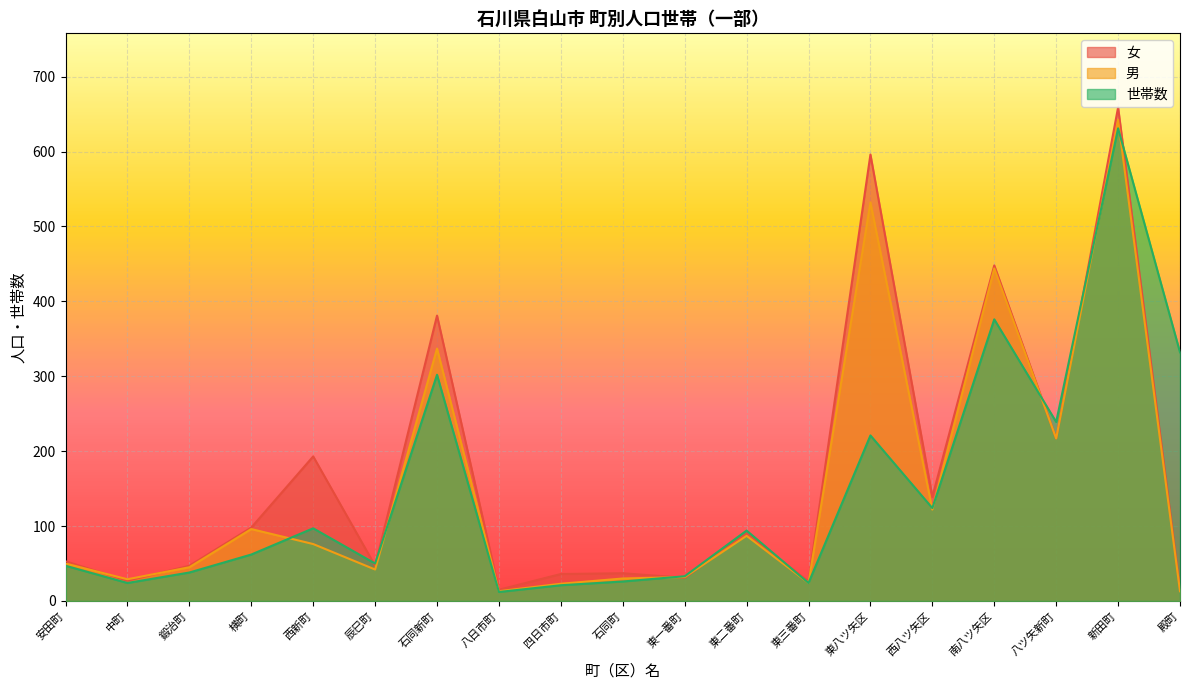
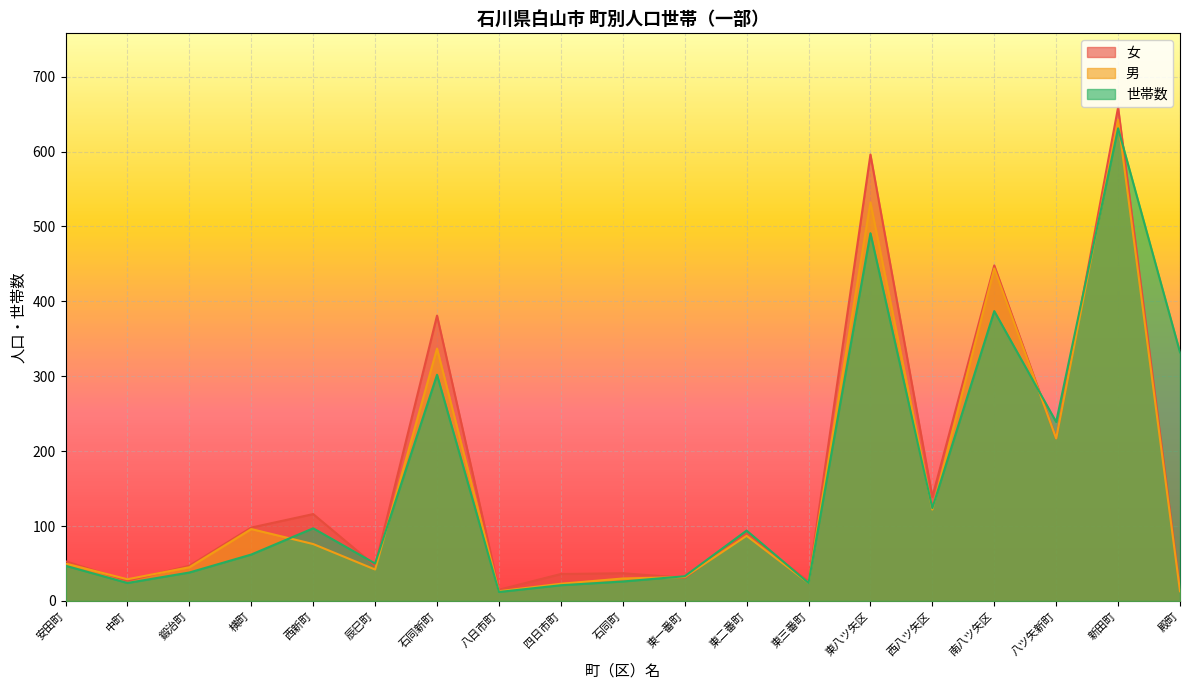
女, 西新町: 190 -> 120
世帯数, 東八ツ矢区: 220 -> 490
世帯数, 南八ツ矢区: 380 -> 390
